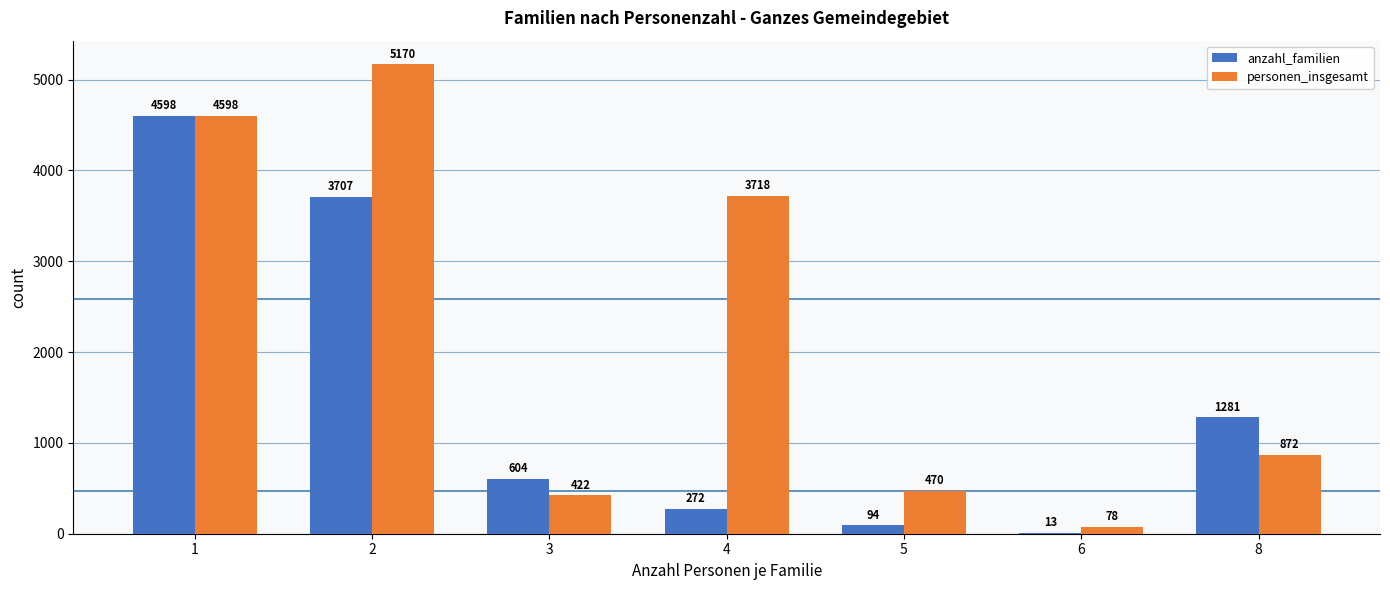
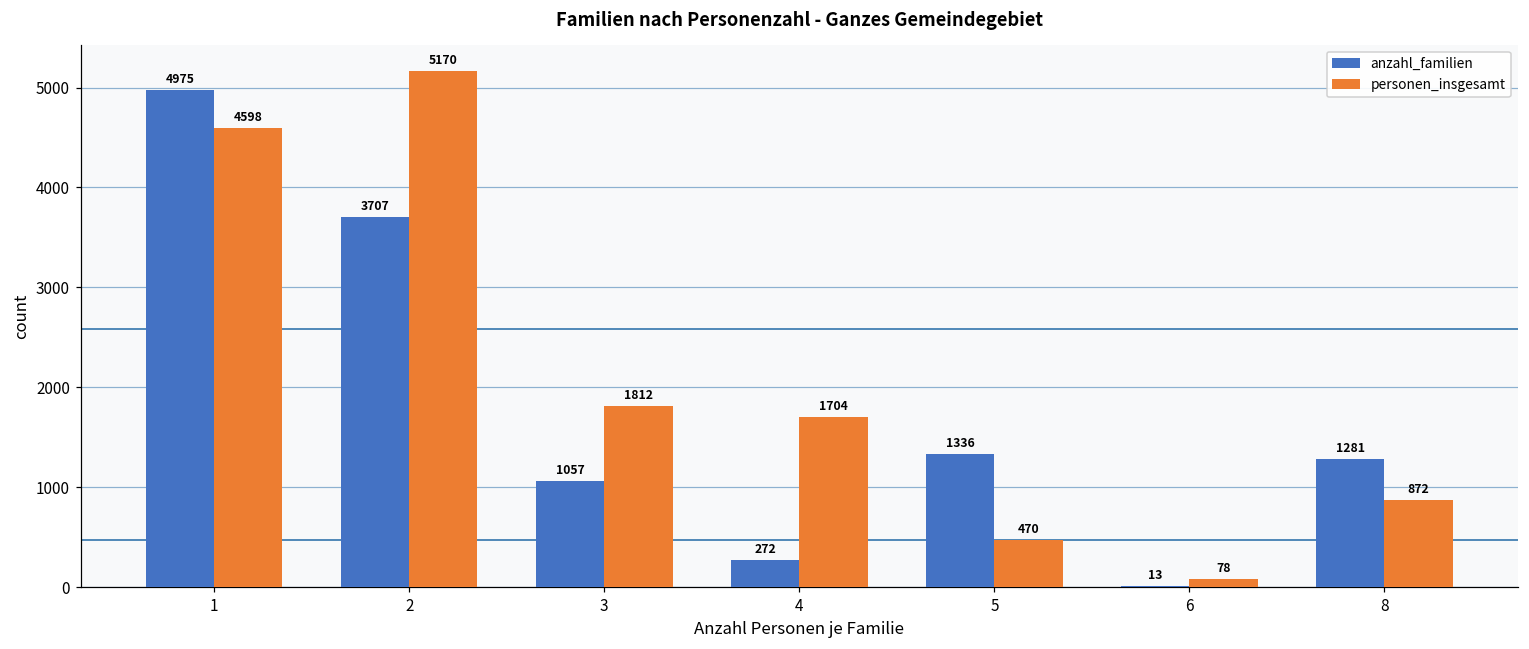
anzahl_familien, 1: 4598 -> 4975
anzahl_familien, 3: 604 -> 1057
personen_insgesamt, 3: 422 -> 1812
personen_insgesamt, 4: 3718 -> 1704
anzahl_familien, 5: 94 -> 1336
